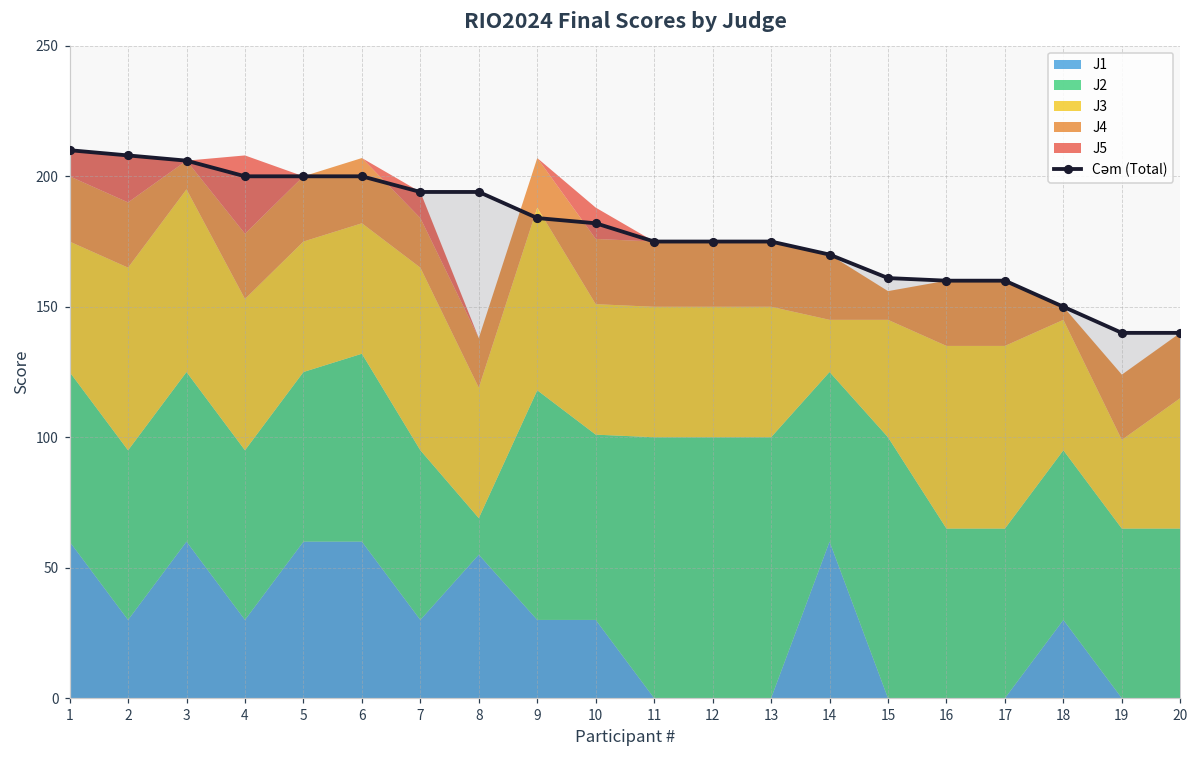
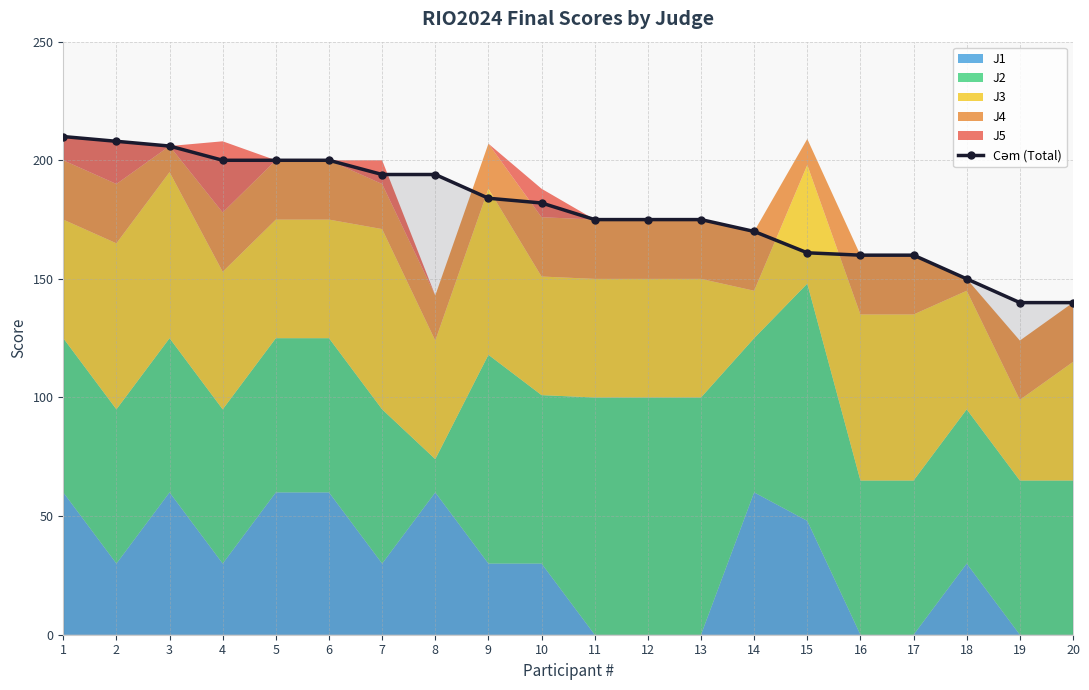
J2, 6: 72 -> 65
J3, 7: 70 -> 76
J1, 8: 55 -> 60
J1, 15: 0 -> 48
J3, 15: 45 -> 50
